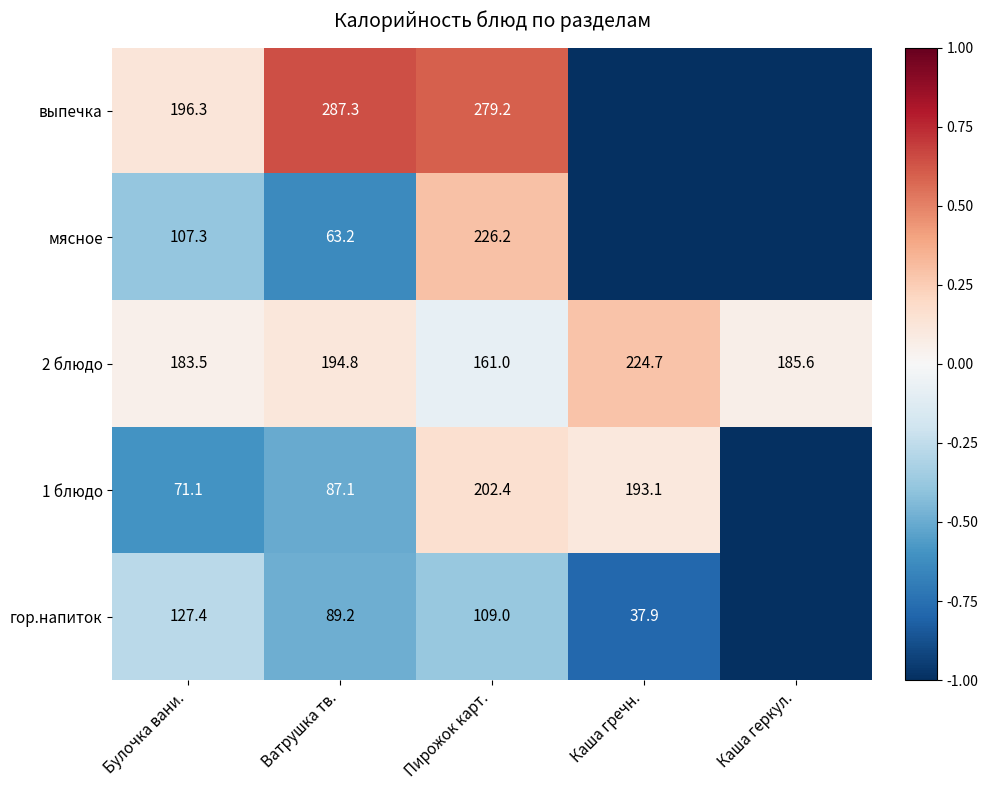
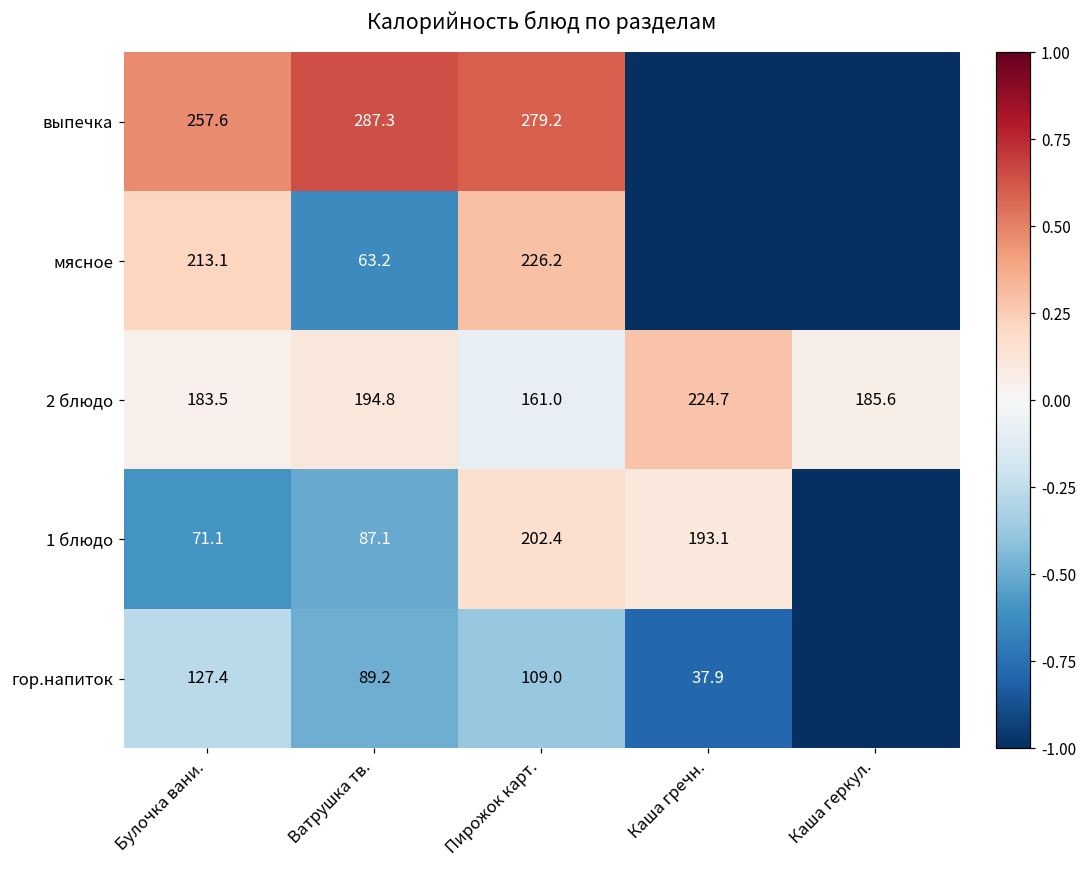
выпечка, Булочка вани.: 196.3 -> 257.6
мясное, Булочка вани.: 107.3 -> 213.1
